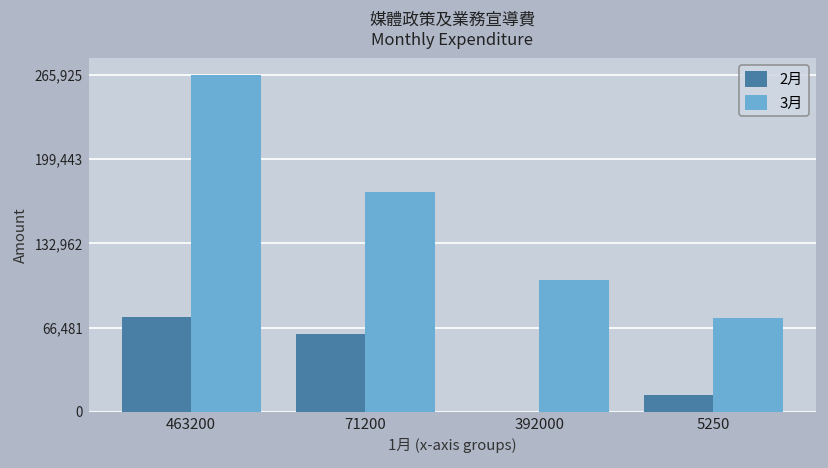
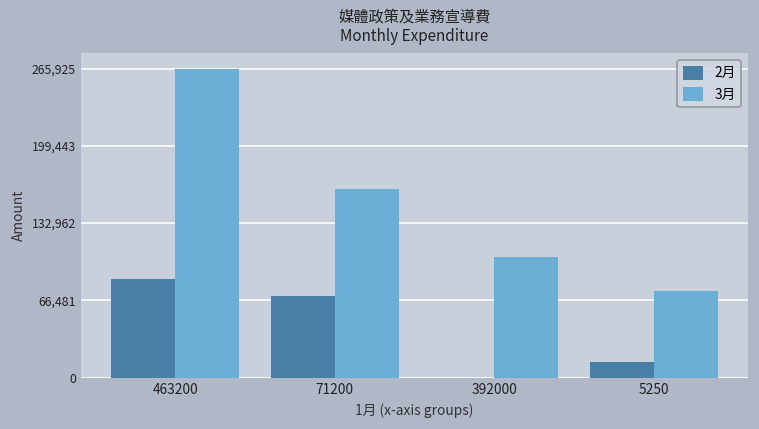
2月, 463200: 75,000 -> 85,000
2月, 71200: 61,000 -> 70,000
3月, 71200: 173,000 -> 162,000
